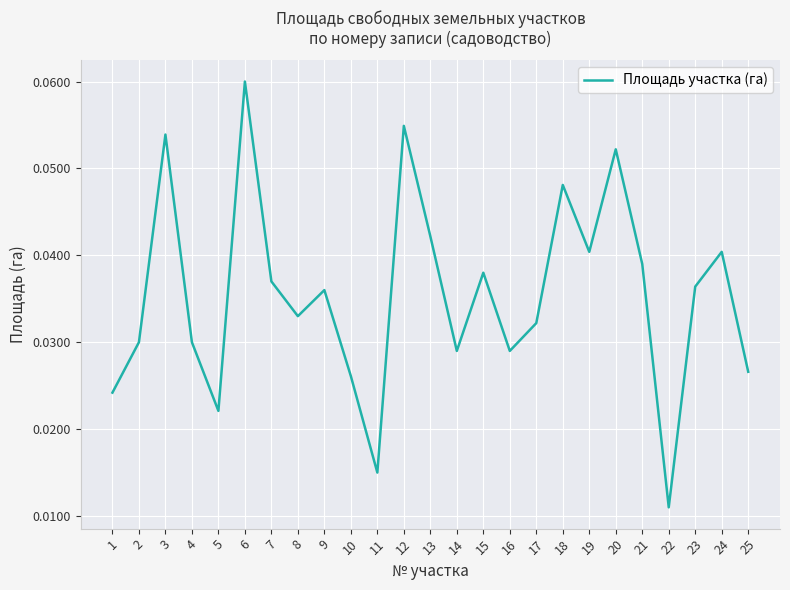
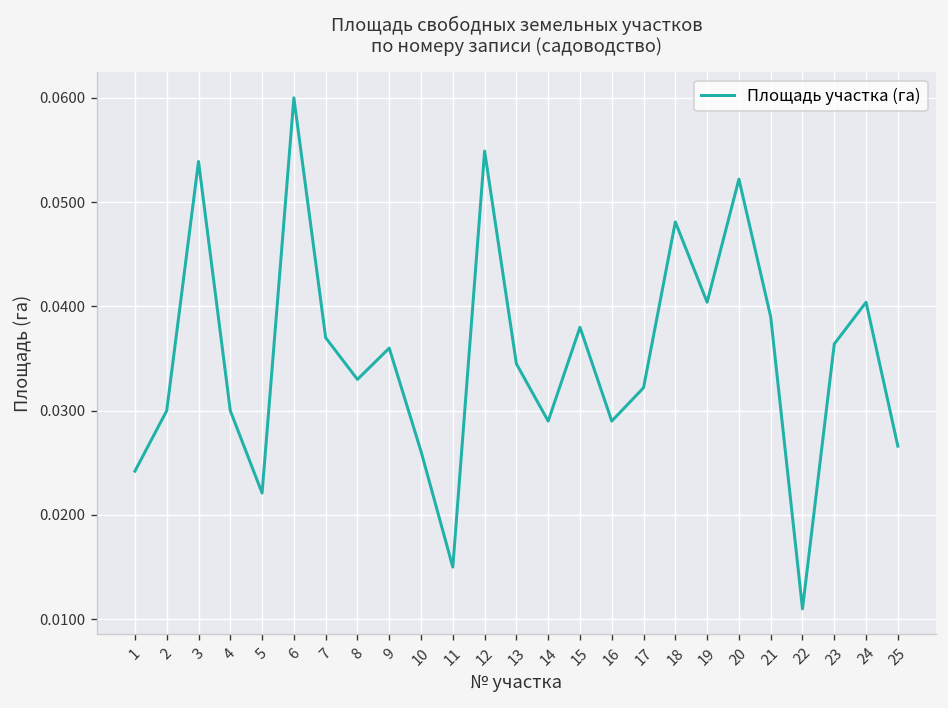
13: 0.042 -> 0.035
